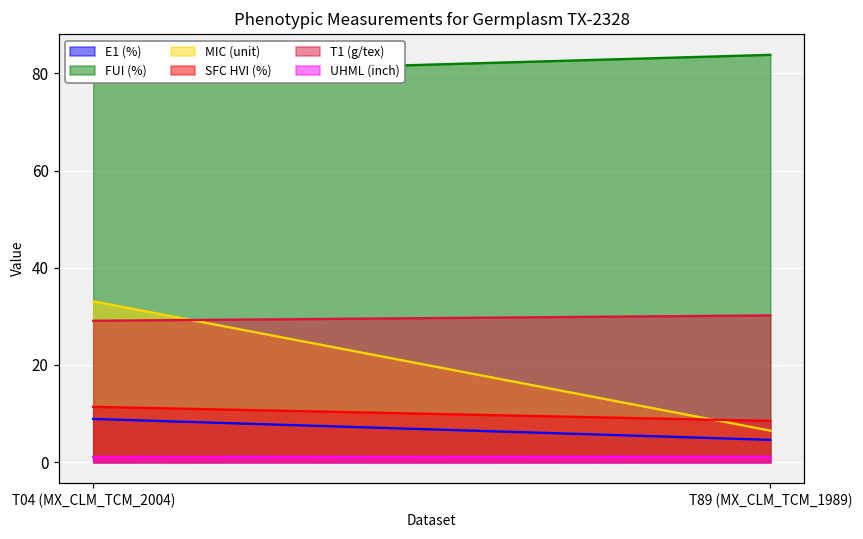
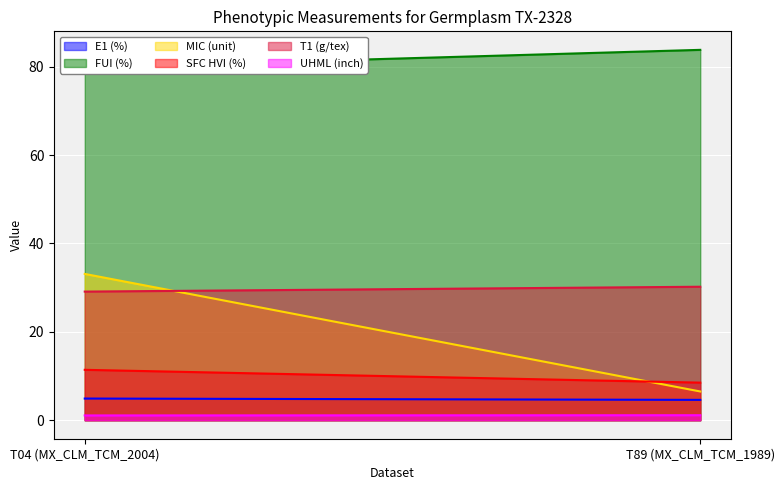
E1 (%), T04 (MX_CLM_TCM_2004): 9 -> 5
